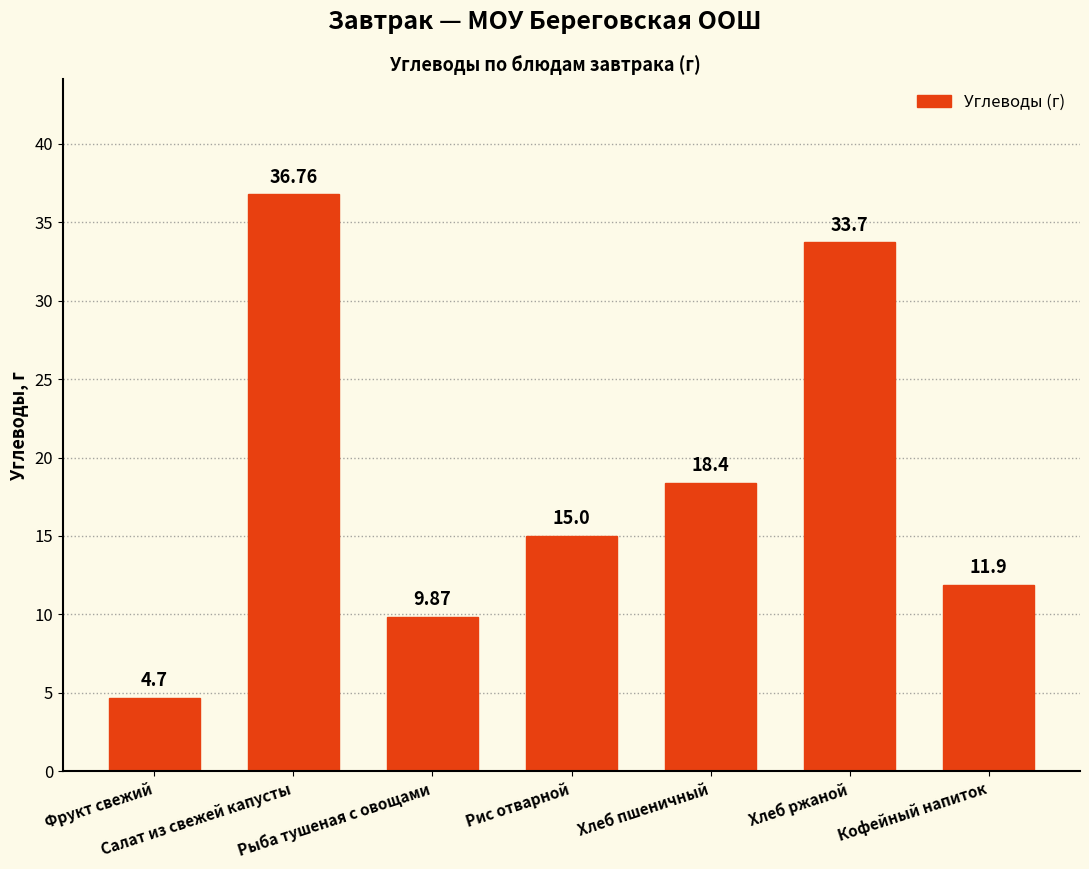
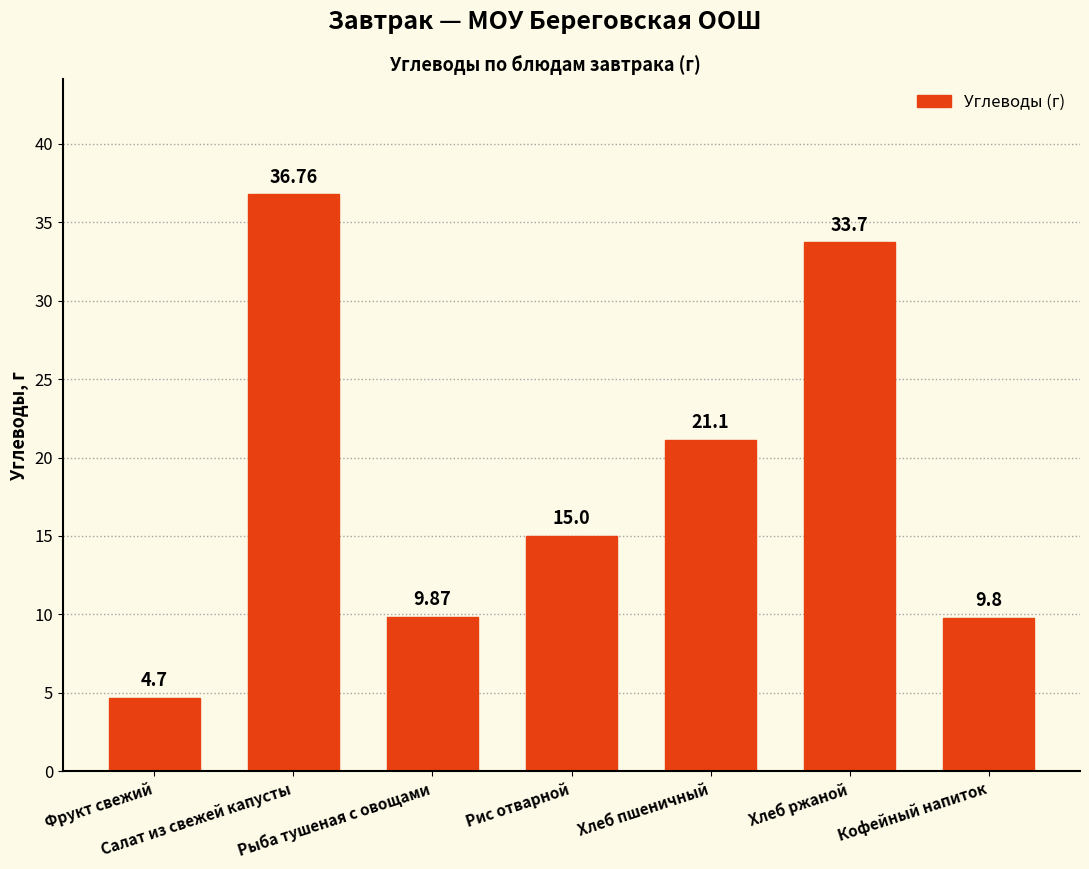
Хлеб пшеничный: 18.4 -> 21.1
Кофейный напиток: 11.9 -> 9.8
